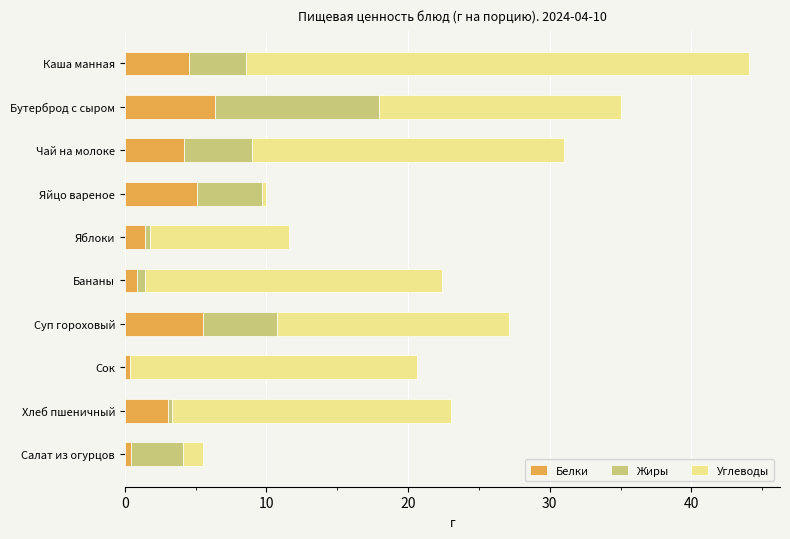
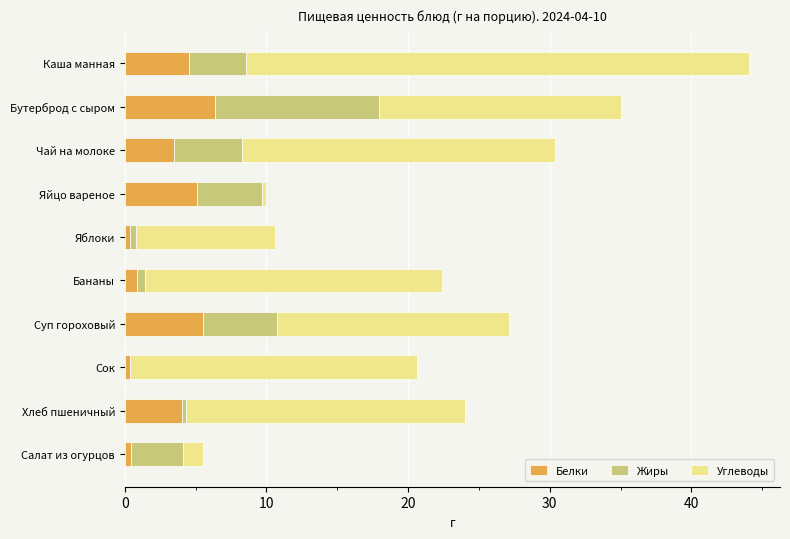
Белки, Чай на молоке: 4.2 -> 3.5
Белки, Яблоки: 1.4 -> 0.4
Белки, Хлеб пшеничный: 3.0 -> 4.1
